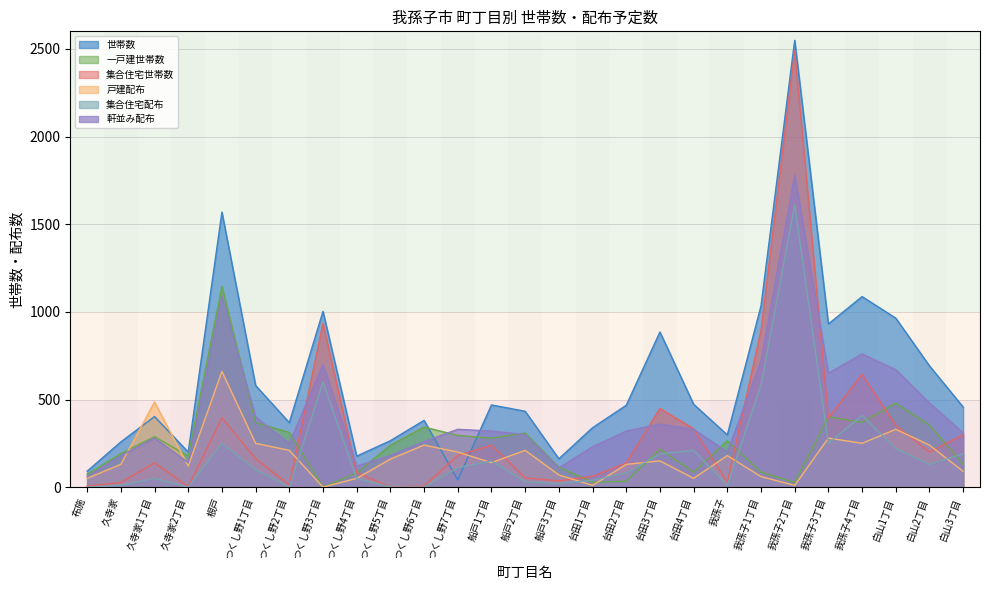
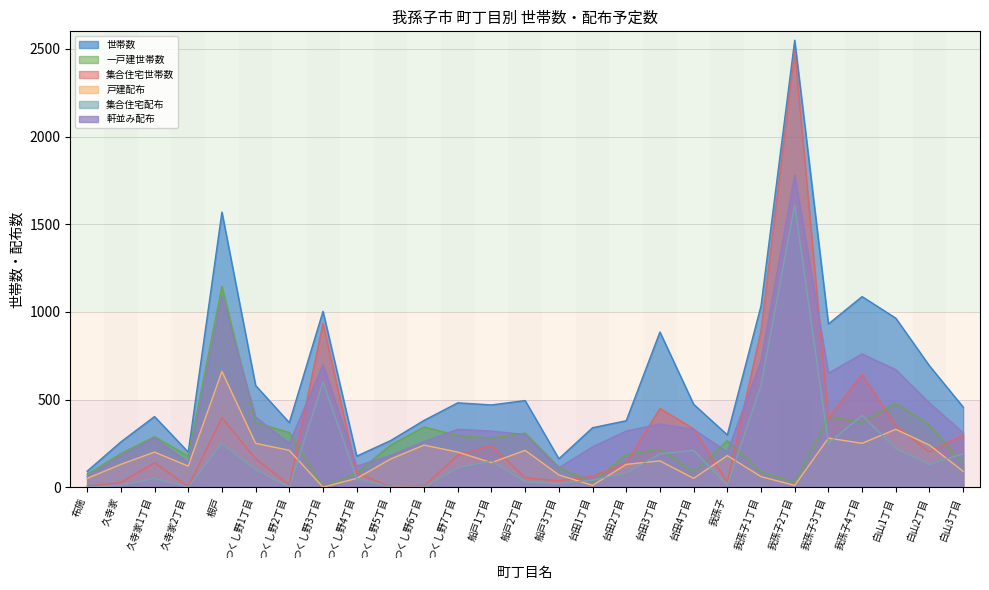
戸建配布, 久寺家1丁目: 490 -> 200
世帯数, つくし野7丁目: 40 -> 480
世帯数, 船戸2丁目: 430 -> 490
世帯数, 台田2丁目: 470 -> 380
一戸建世帯数, 台田2丁目: 30 -> 190
